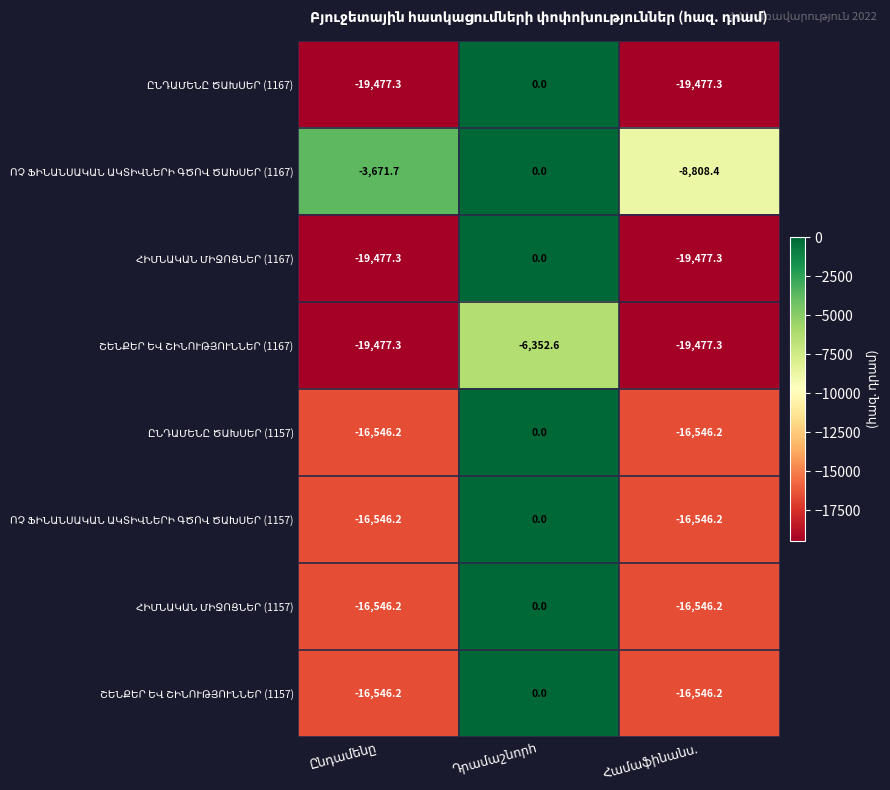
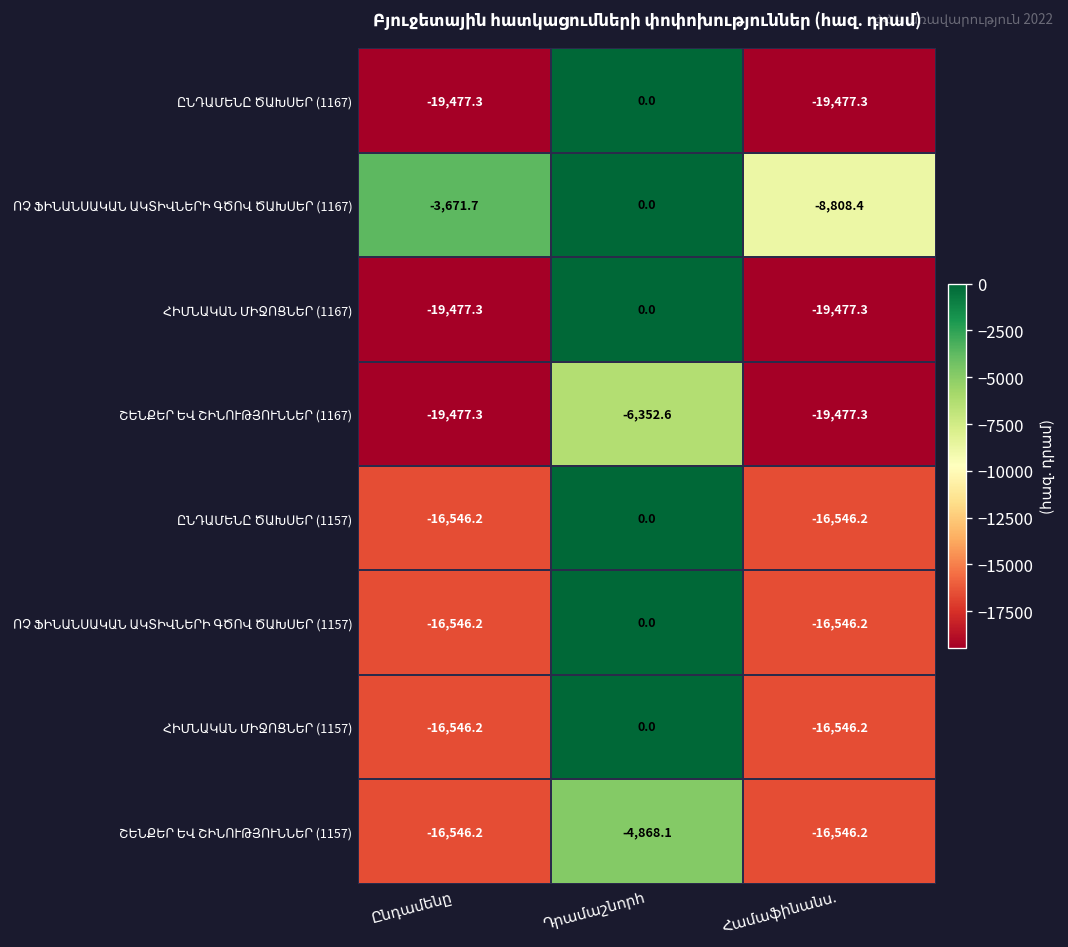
ՇԵՆՔԵՐ ԵՎ ՇԻՆՈՒԹՅՈՒՆՆԵՐ (1157), Դրամաշնորհ: 0.0 -> -4,868.1
